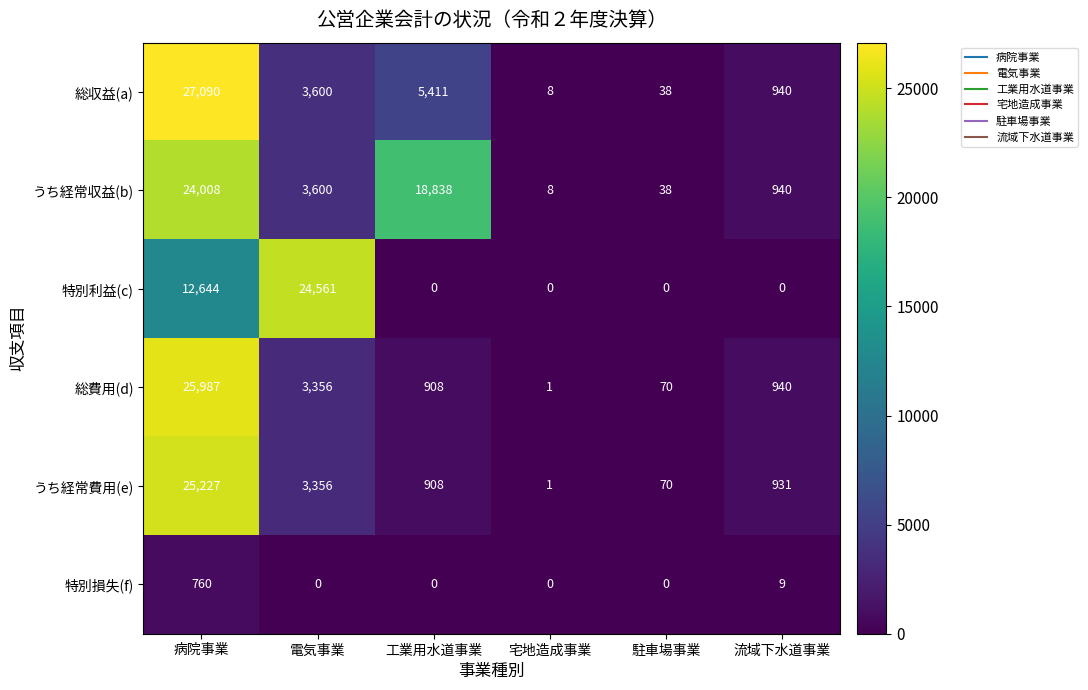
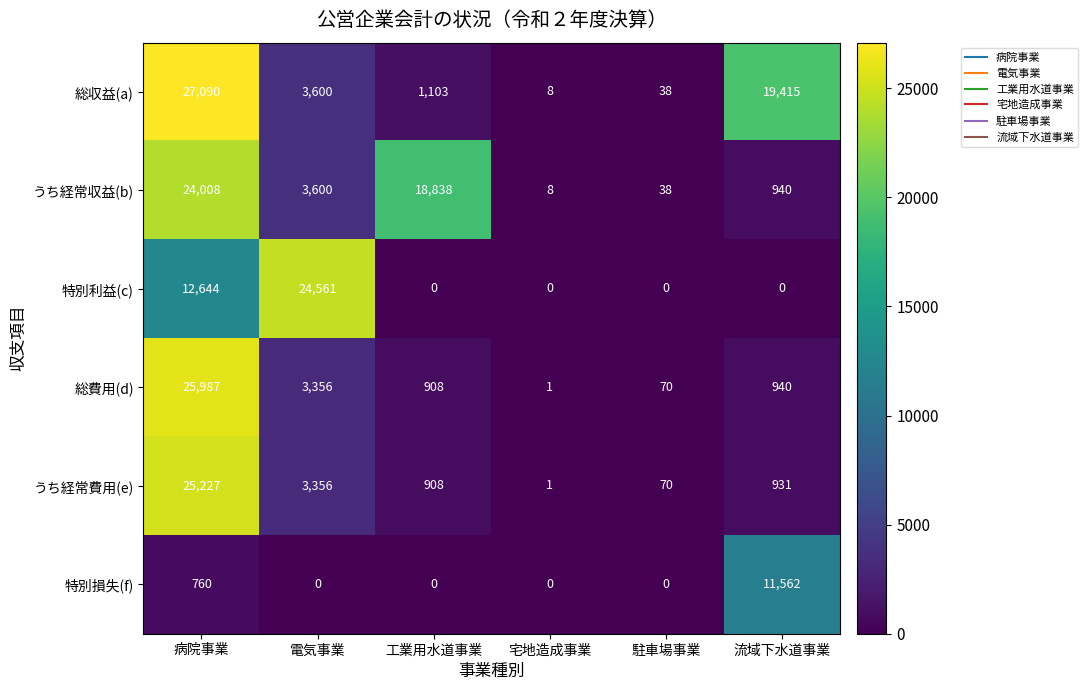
総収益(a), 工業用水道事業: 5,411 -> 1,103
総収益(a), 流域下水道事業: 940 -> 19,415
特別損失(f), 流域下水道事業: 9 -> 11,562
